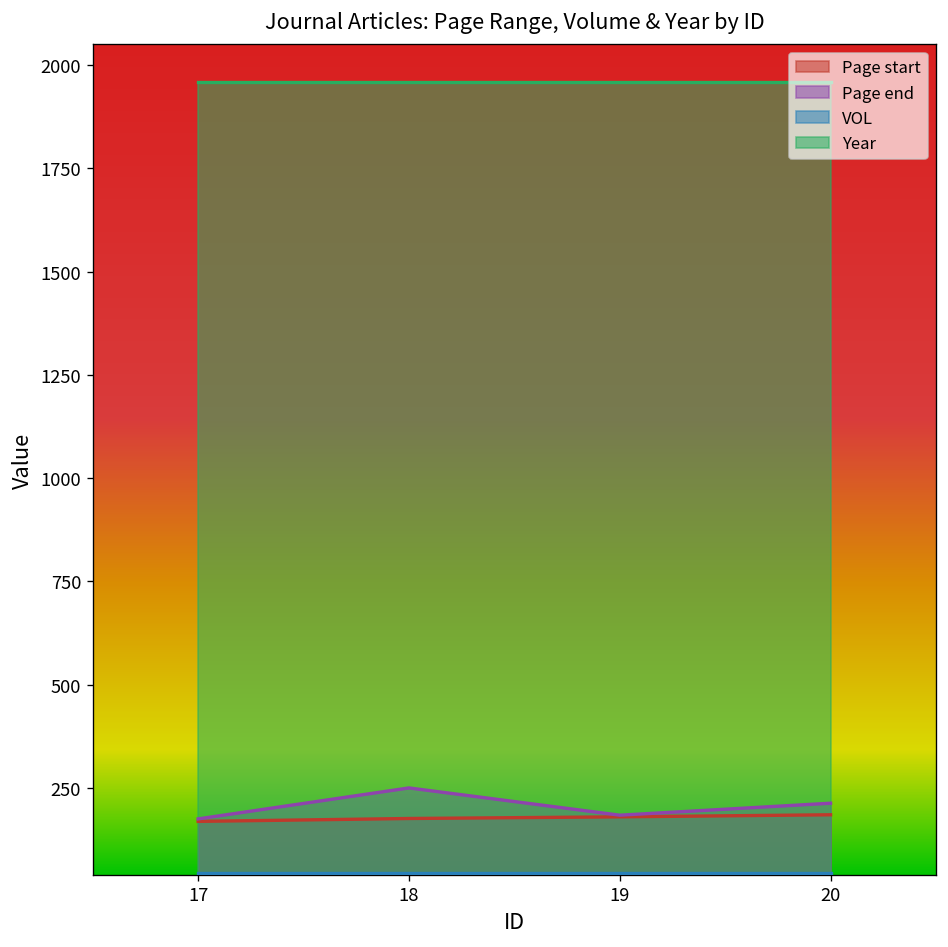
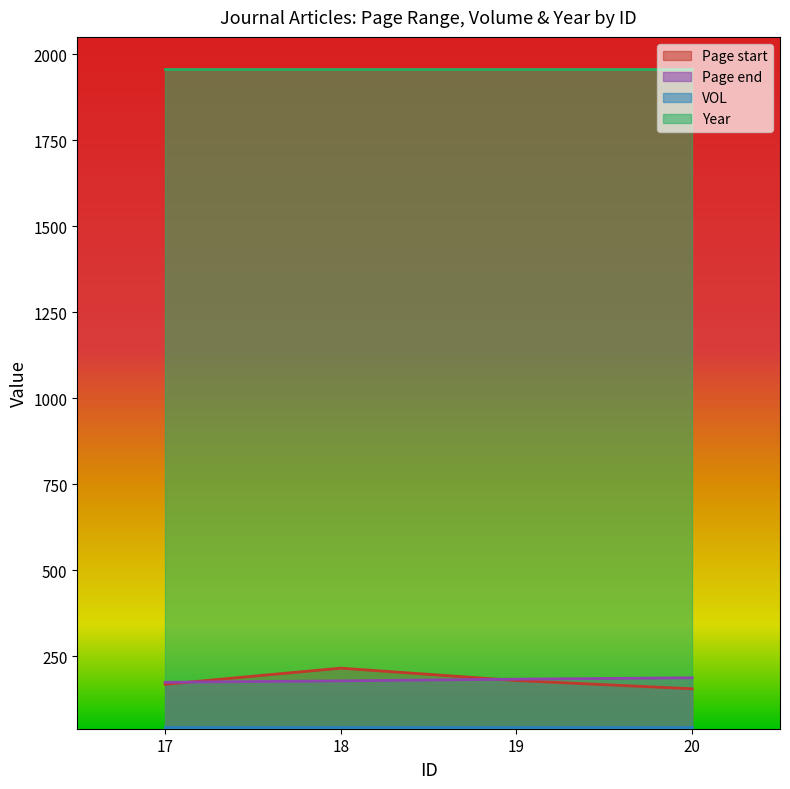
Page start, 18: 180 -> 220
Page end, 18: 250 -> 180
Page start, 20: 190 -> 160
Page end, 20: 210 -> 190
